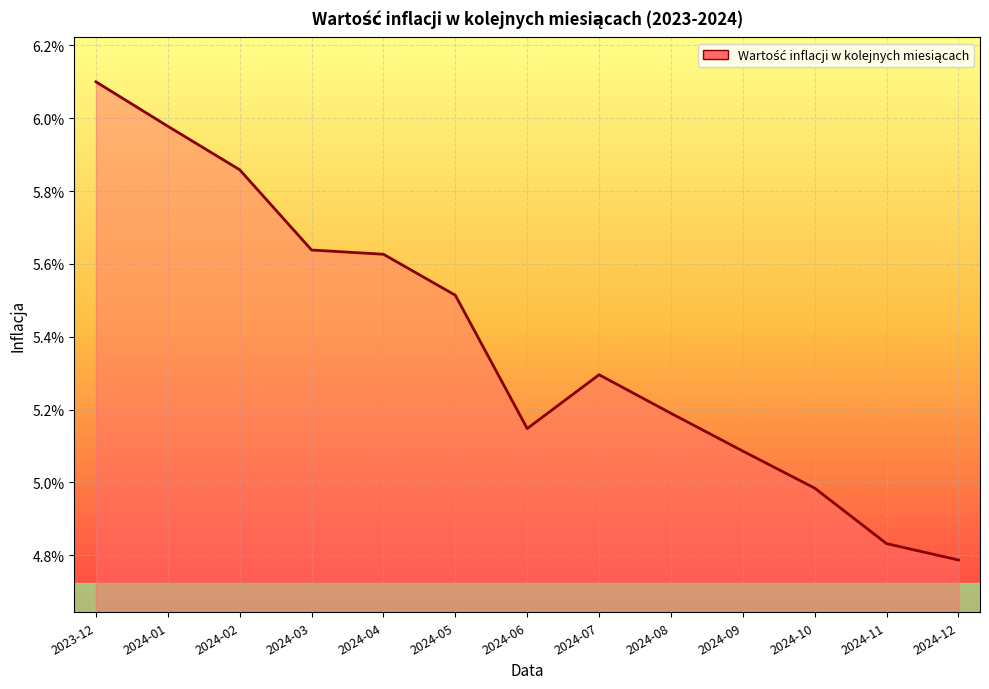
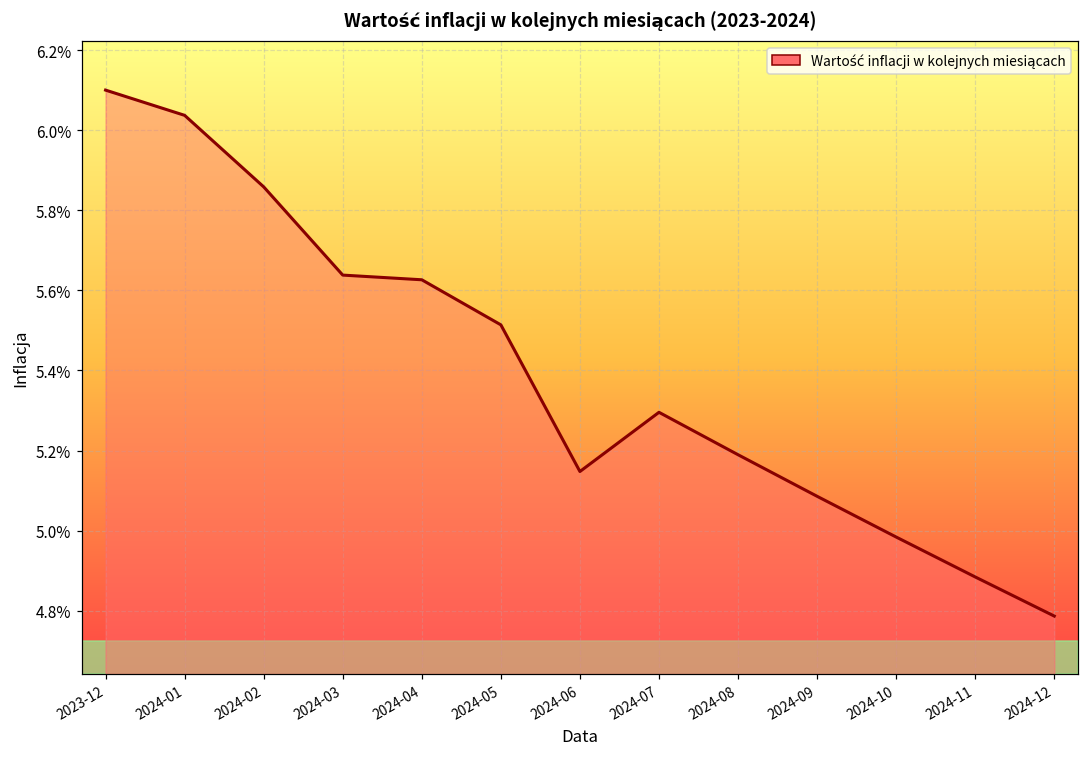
2024-01: 5.98% -> 6.04%
2024-11: 4.83% -> 4.88%
